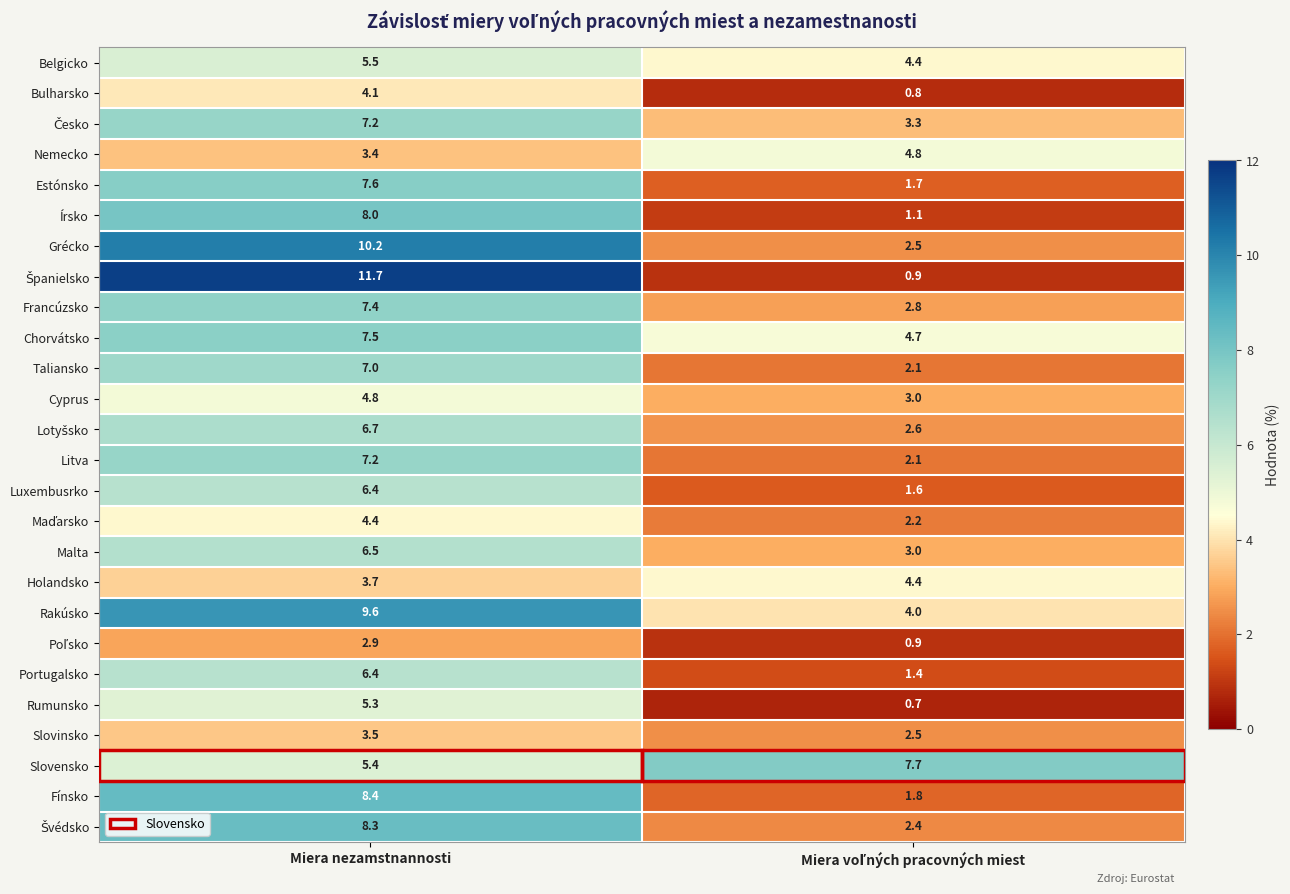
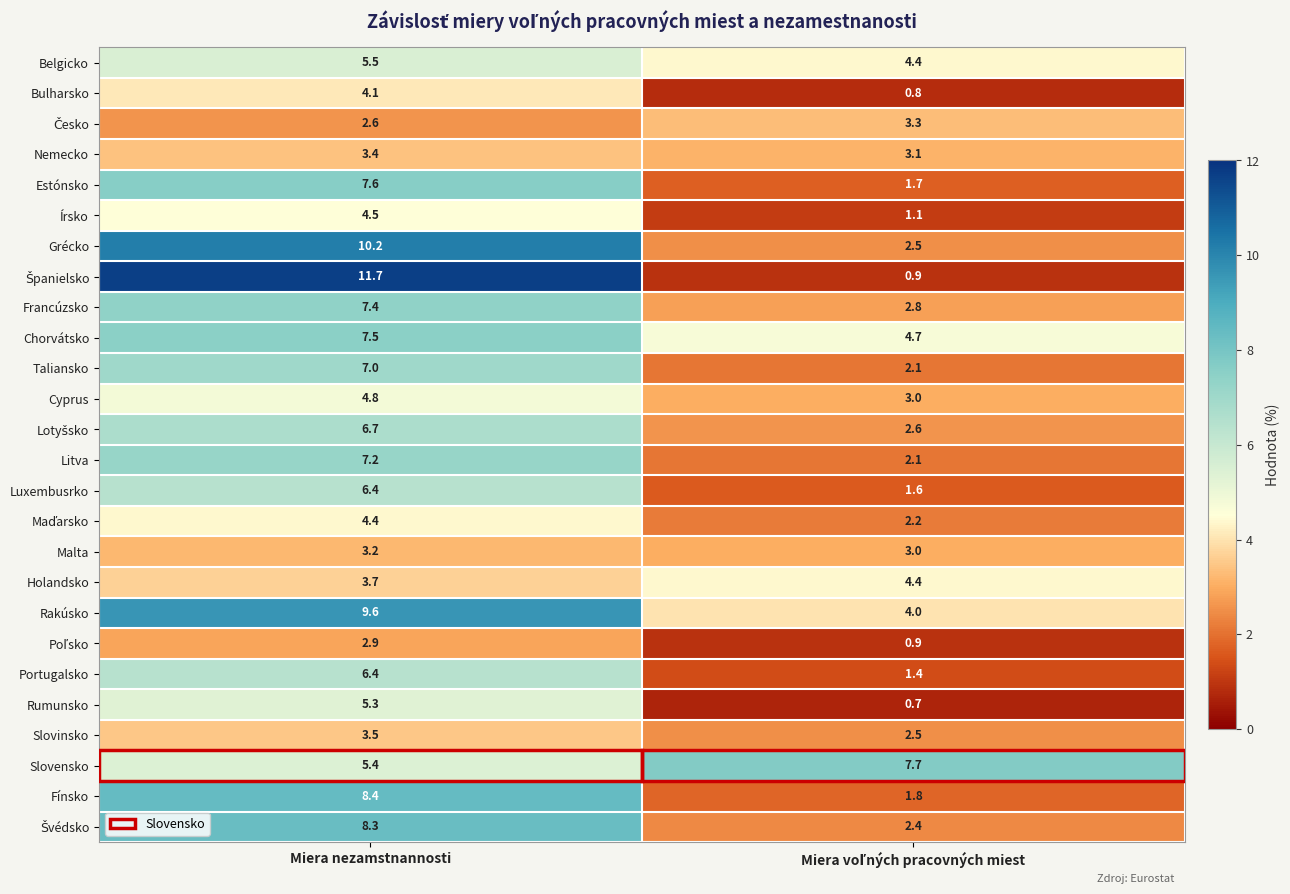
Česko, Miera nezamstnannosti: 7.2 -> 2.6
Nemecko, Miera voľných pracovných miest: 4.8 -> 3.1
Írsko, Miera nezamstnannosti: 8.0 -> 4.5
Malta, Miera nezamstnannosti: 6.5 -> 3.2
